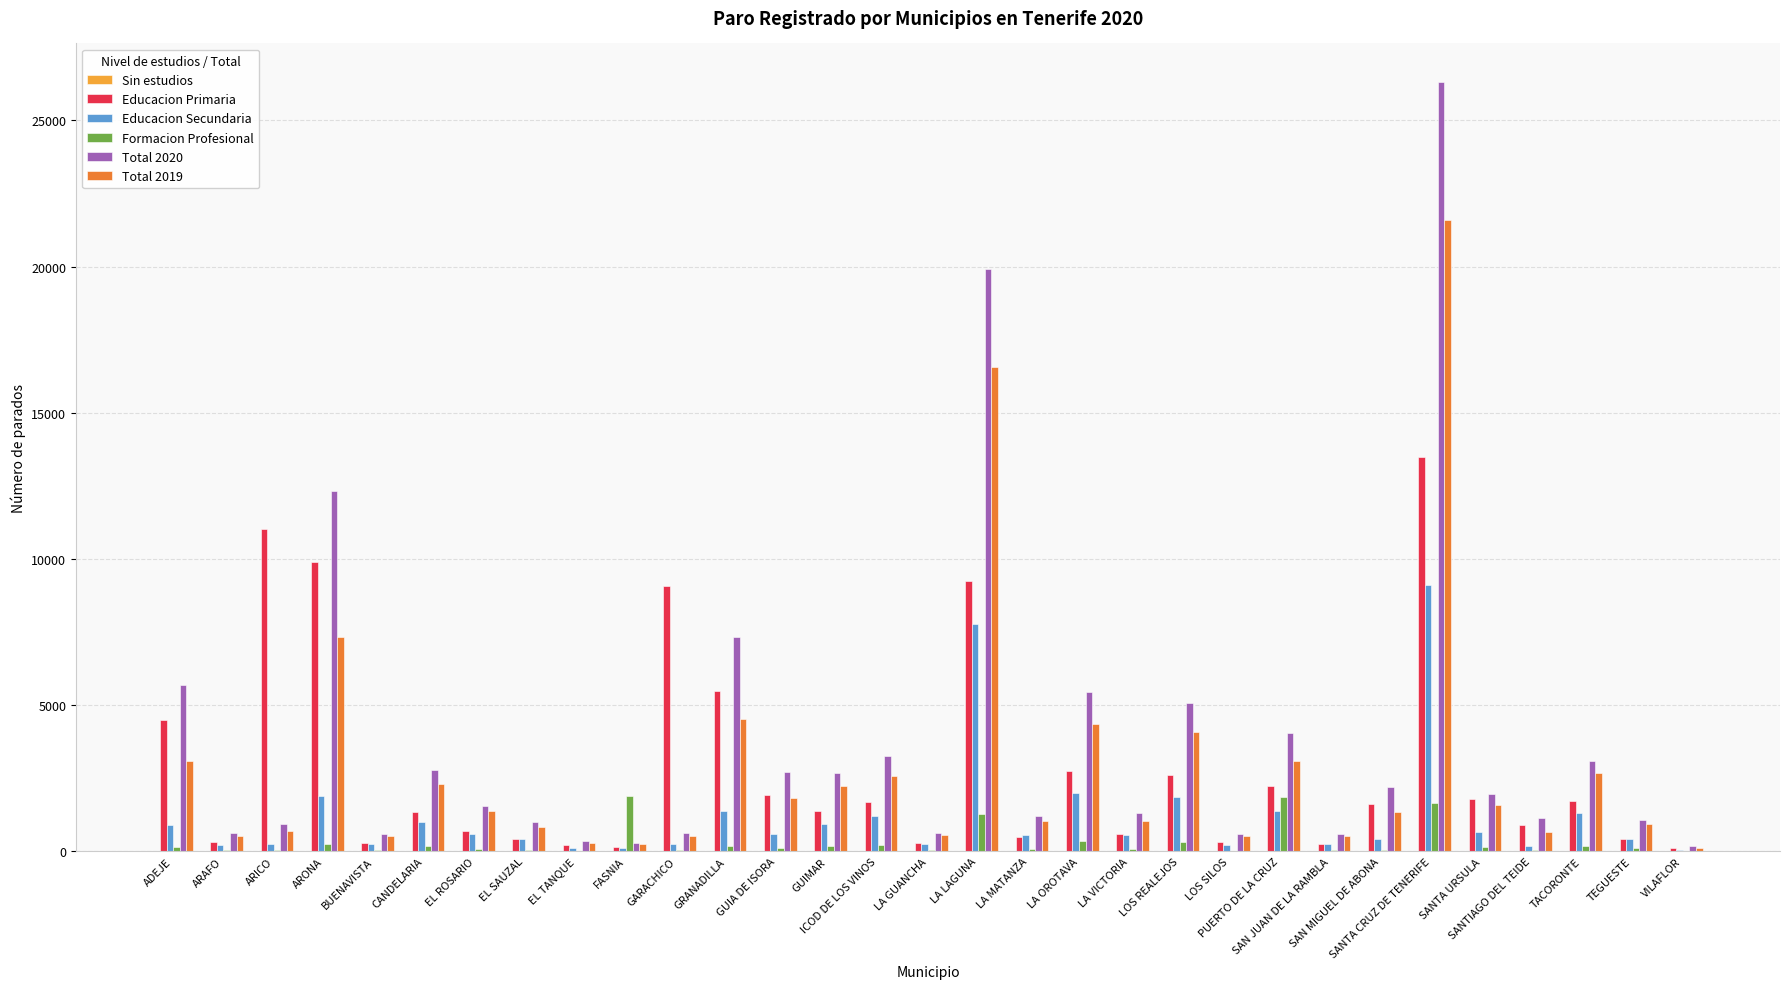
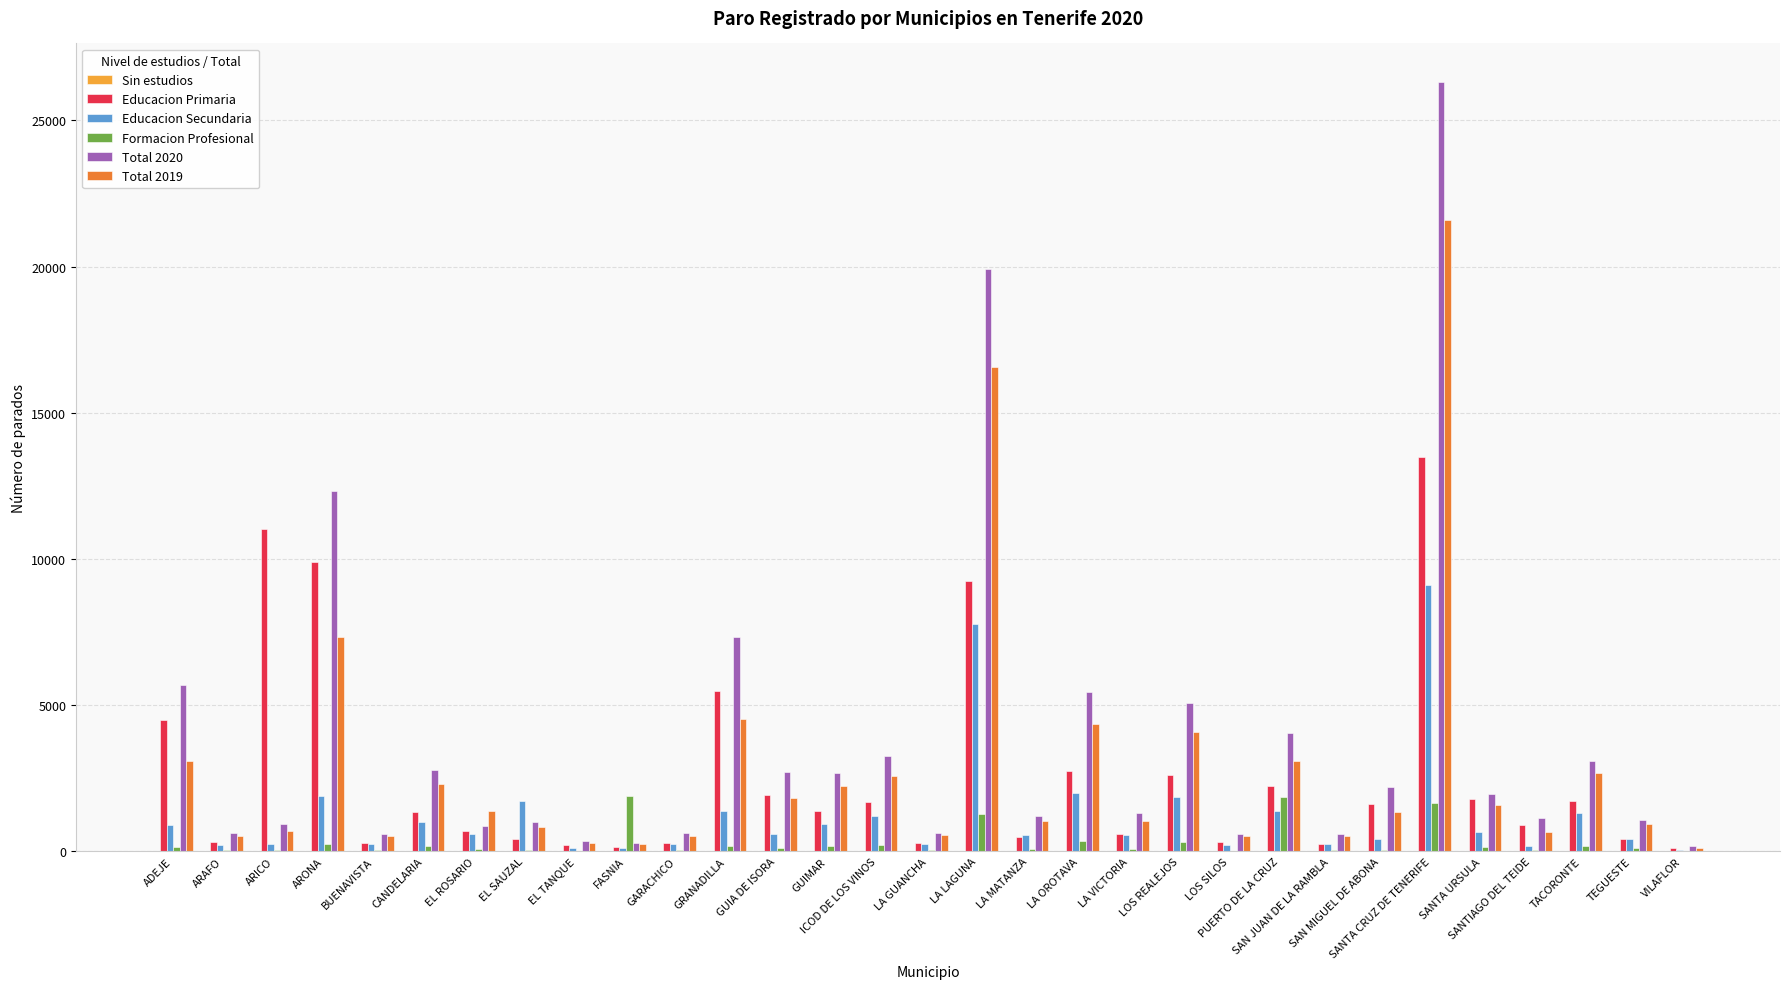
Total 2020, EL ROSARIO: 1600 -> 900
Educacion Secundaria, EL SAUZAL: 400 -> 1700
Educacion Primaria, GARACHICO: 9100 -> 300
